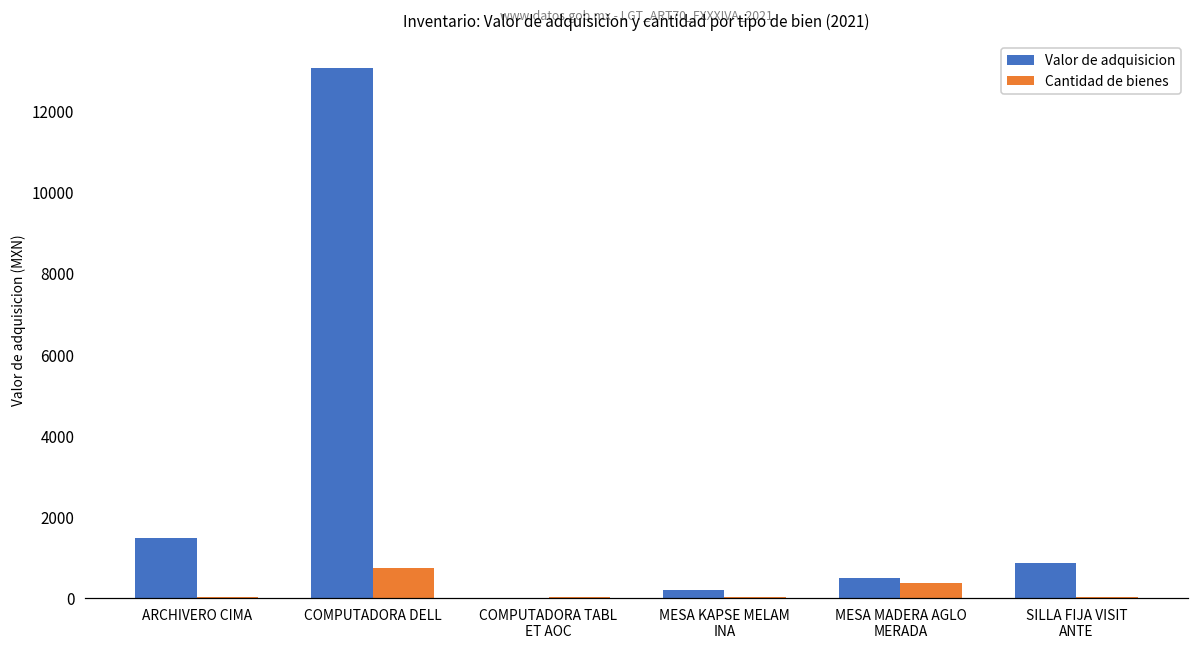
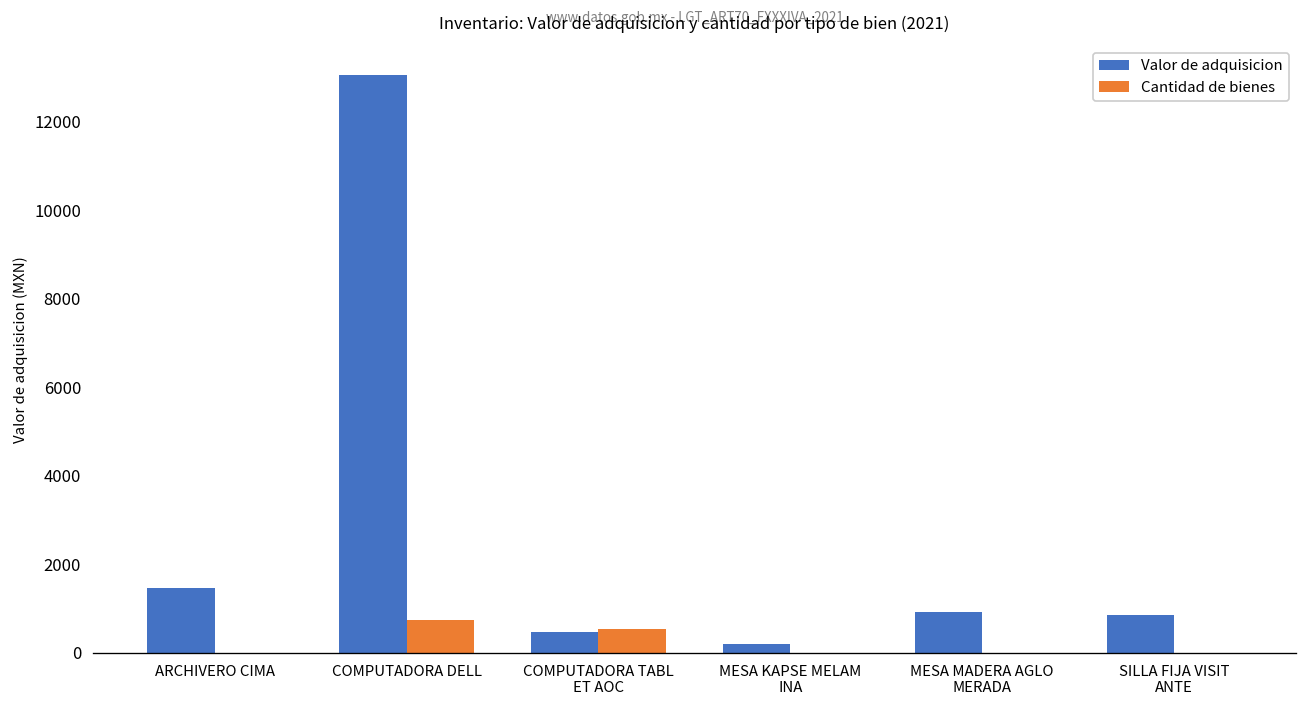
Valor de adquisicion, COMPUTADORA TABL ET AOC: 0 -> 500
Cantidad de bienes, COMPUTADORA TABL ET AOC: 0 -> 500
Valor de adquisicion, MESA MADERA AGLO MERADA: 500 -> 900
Cantidad de bienes, MESA MADERA AGLO MERADA: 400 -> 0
